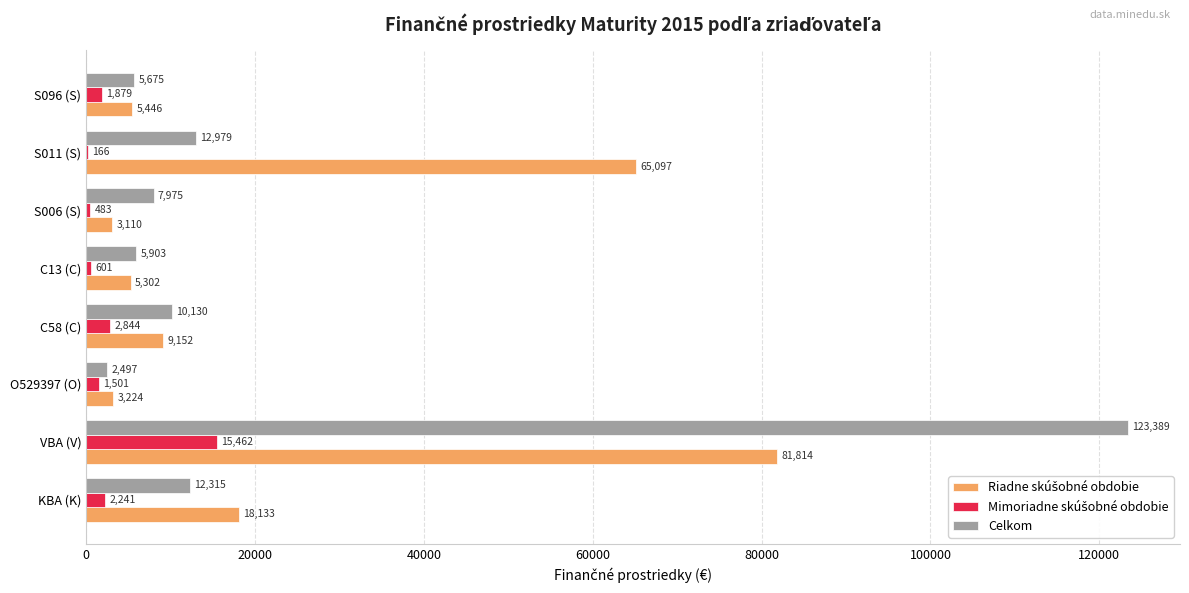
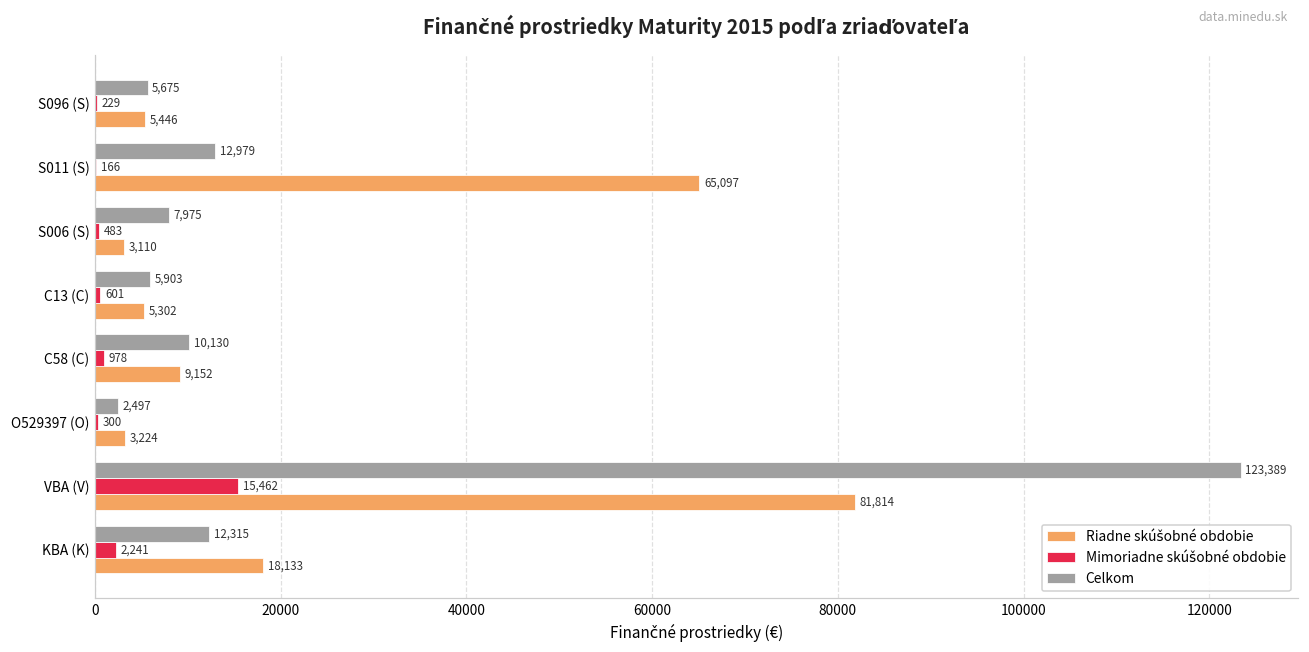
Mimoriadne skúšobné obdobie, S096 (S): 1,879 -> 229
Mimoriadne skúšobné obdobie, C58 (C): 2,844 -> 978
Mimoriadne skúšobné obdobie, O529397 (O): 1,501 -> 300
